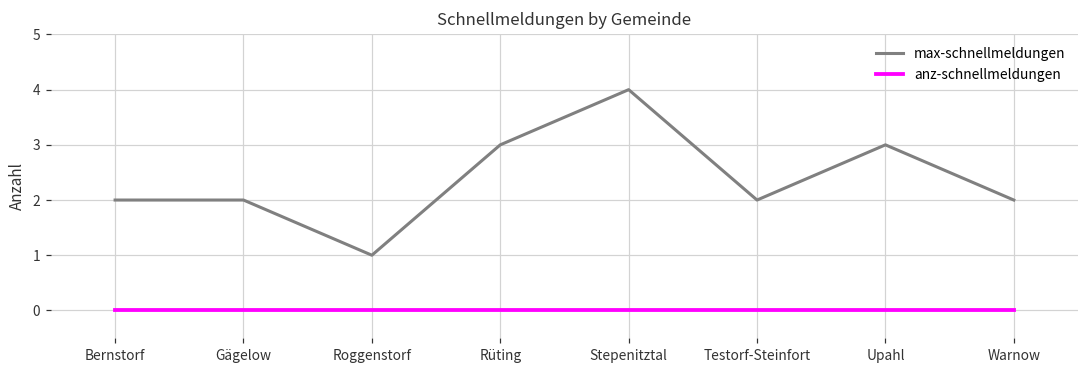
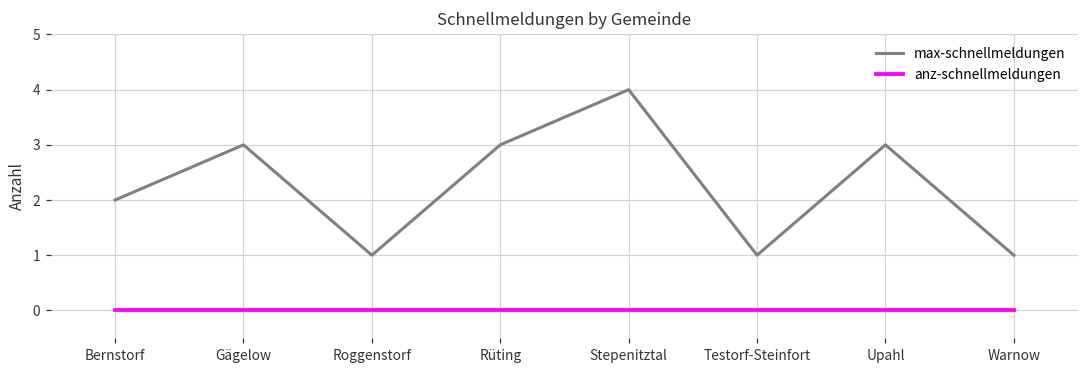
max-schnellmeldungen, Gägelow: 2 -> 3
max-schnellmeldungen, Testorf-Steinfort: 2 -> 1
max-schnellmeldungen, Warnow: 2 -> 1
